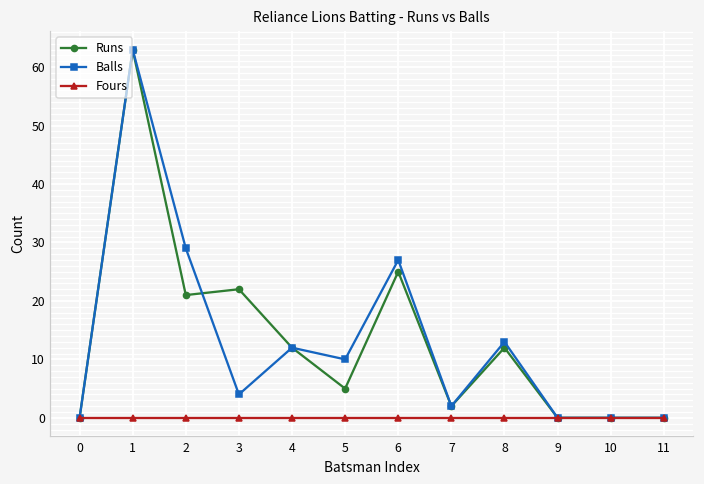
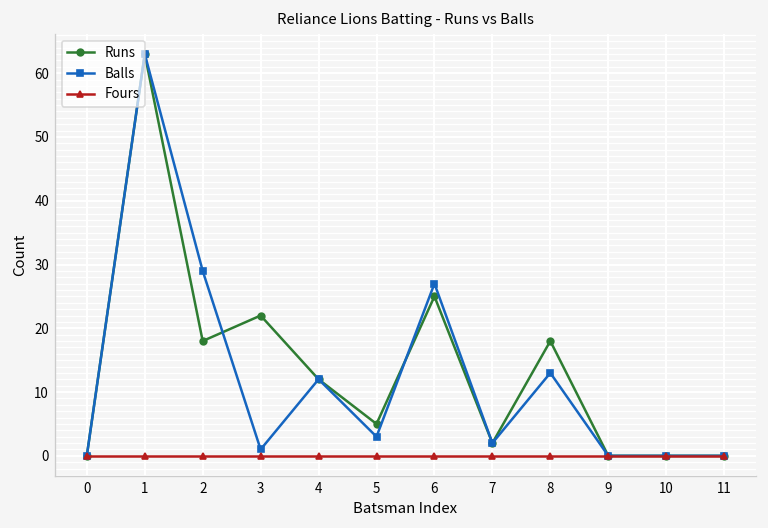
Runs, 2: 21 -> 18
Balls, 3: 4 -> 1
Balls, 5: 10 -> 3
Runs, 8: 12 -> 18
